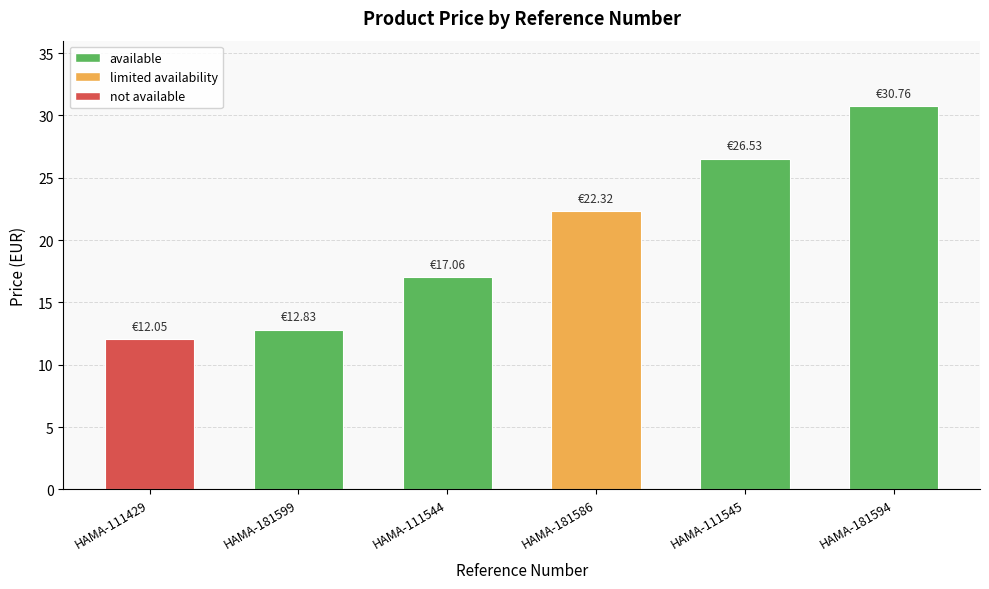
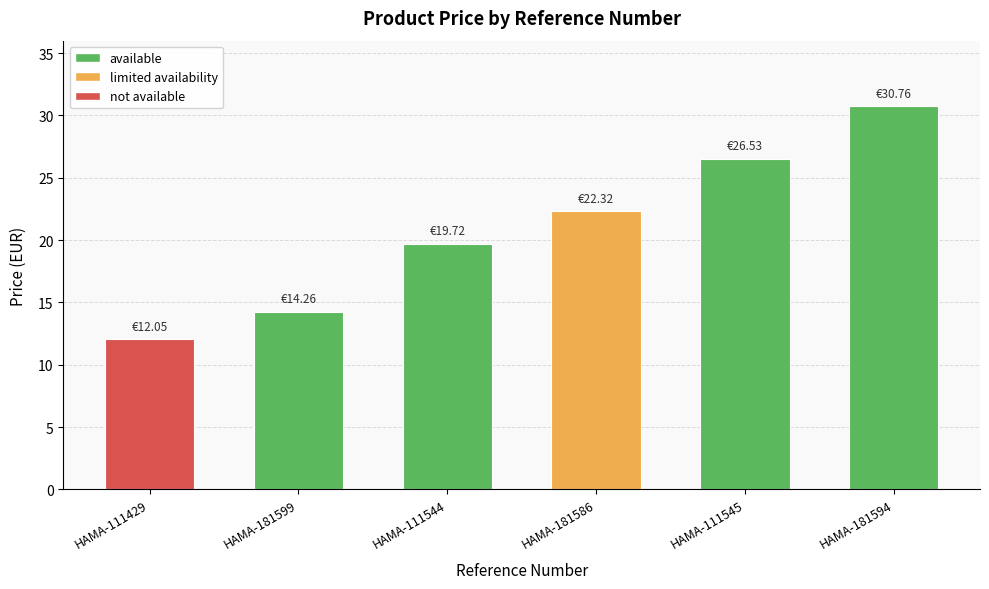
HAMA-181599: €12.83 -> €14.26
HAMA-111544: €17.06 -> €19.72
